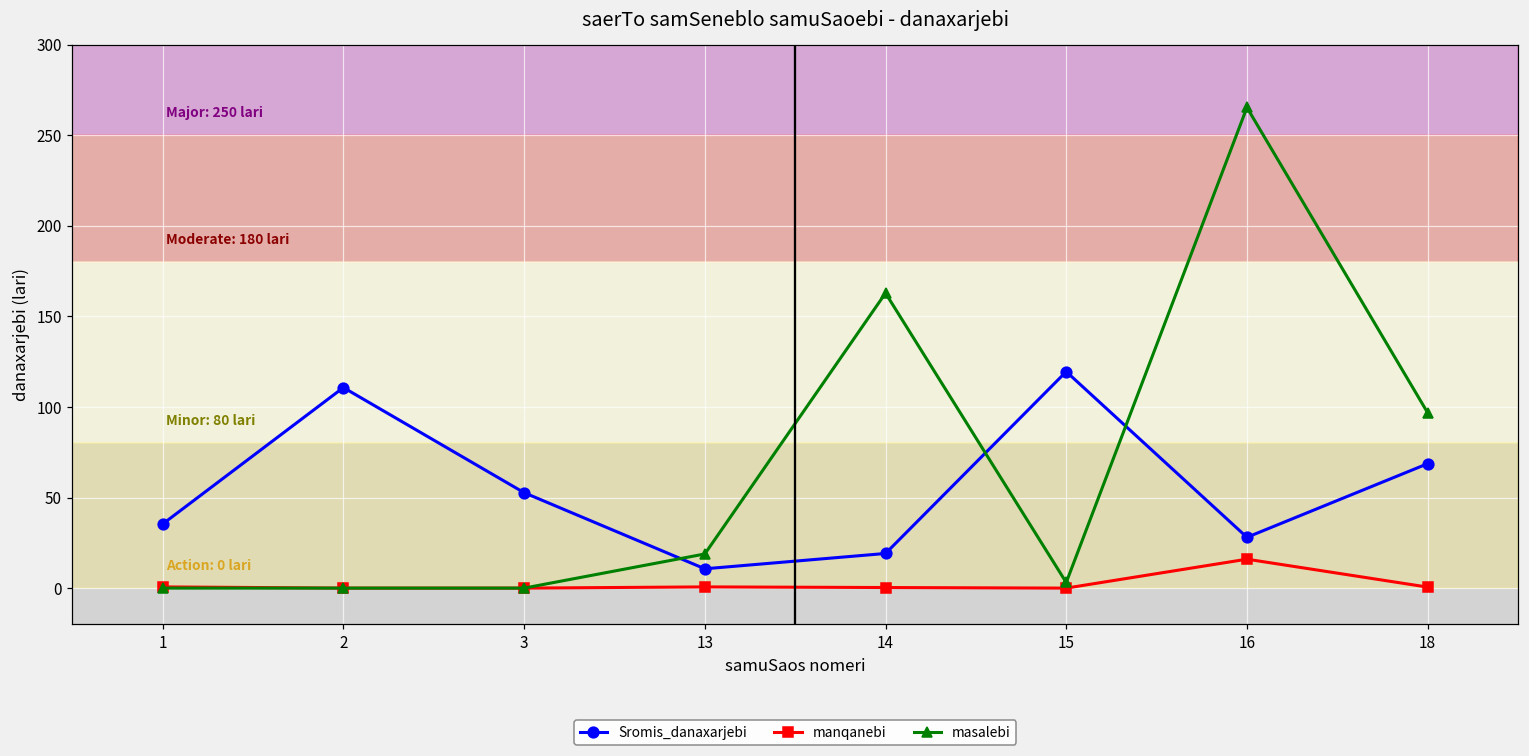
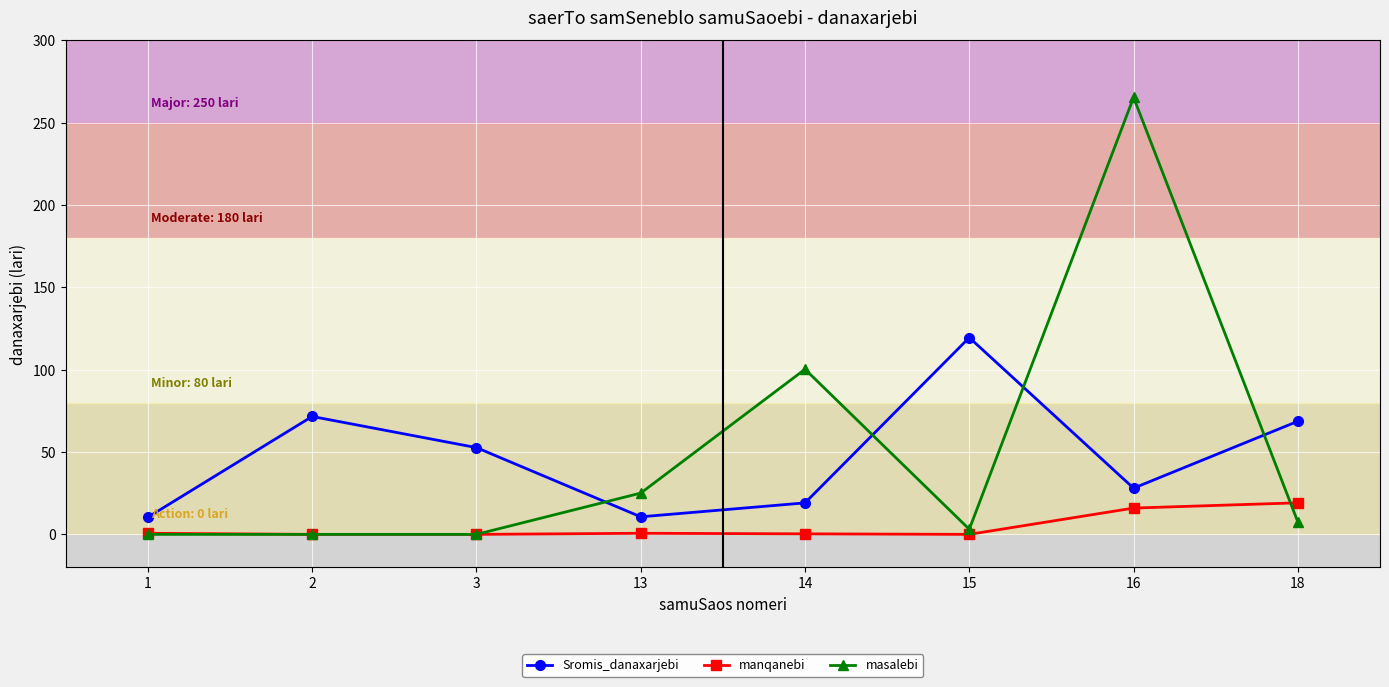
Sromis_danaxarjebi, 1: 35 -> 10
Sromis_danaxarjebi, 2: 111 -> 72
masalebi, 13: 19 -> 25
masalebi, 14: 163 -> 100
manqanebi, 18: 1 -> 19
masalebi, 18: 97 -> 8
